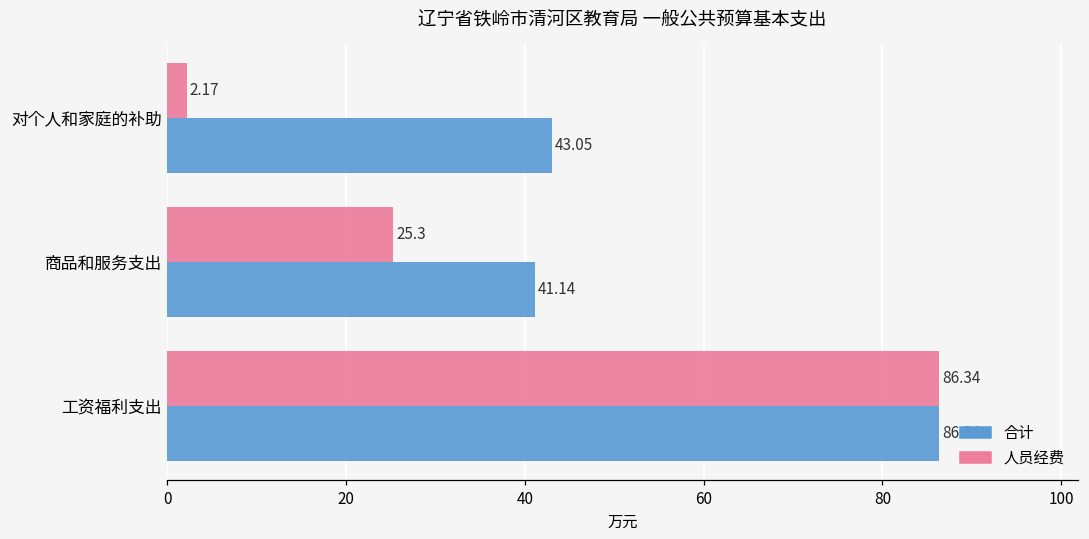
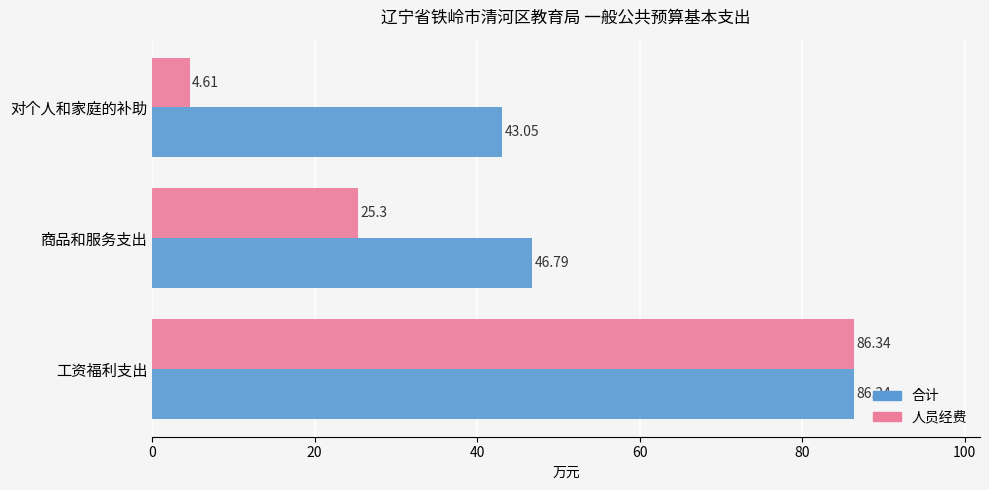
人员经费, 对个人和家庭的补助: 2.17 -> 4.61
合计, 商品和服务支出: 41.14 -> 46.79
